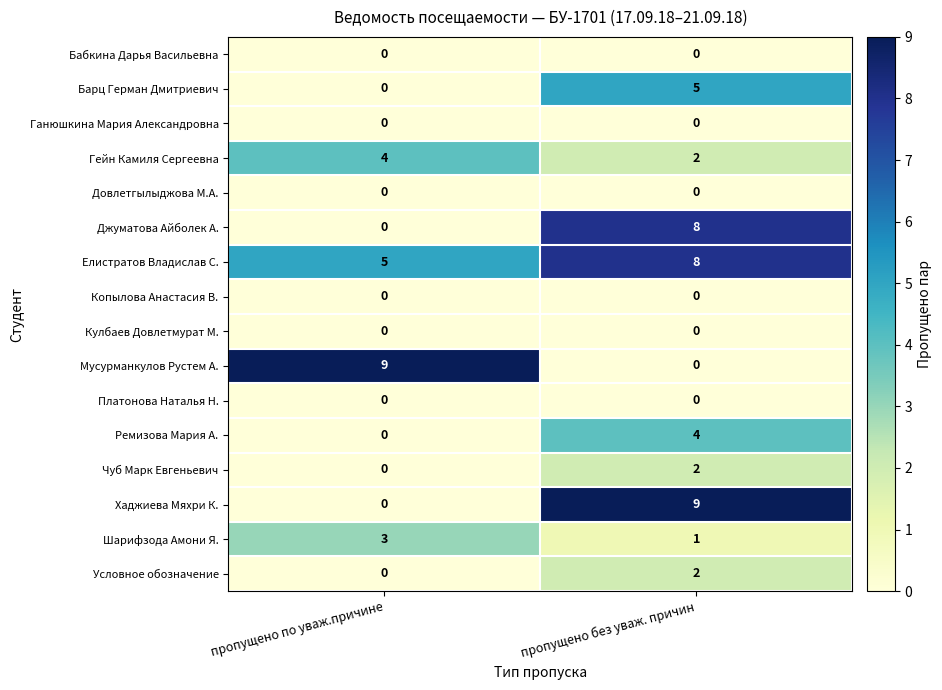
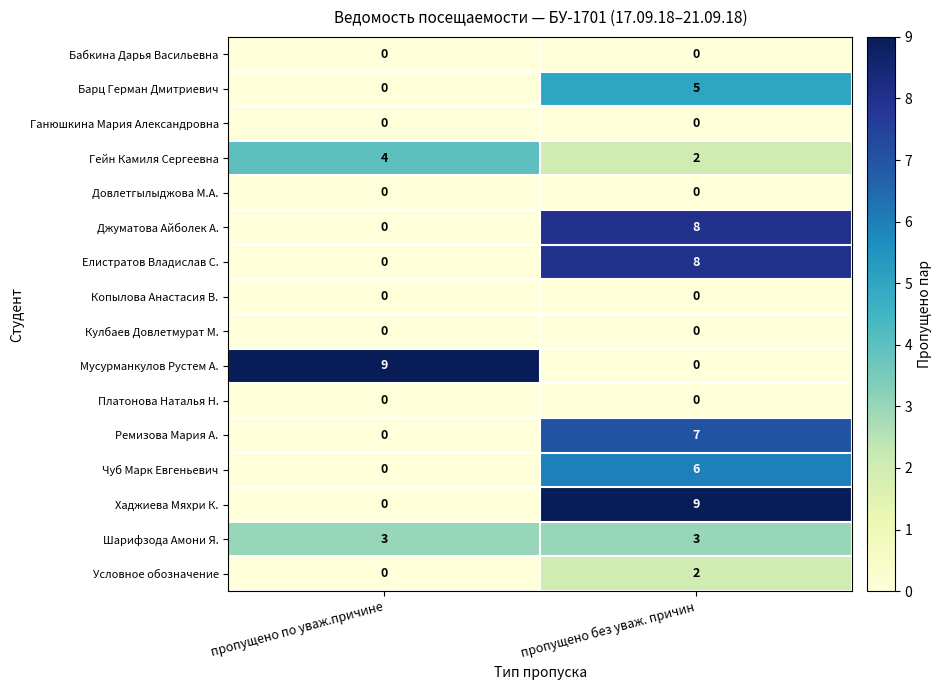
Елистратов Владислав С., пропущено по уваж.причине: 5 -> 0
Ремизова Мария А., пропущено без уваж. причин: 4 -> 7
Чуб Марк Евгеньевич, пропущено без уваж. причин: 2 -> 6
Шарифзода Амони Я., пропущено без уваж. причин: 1 -> 3
